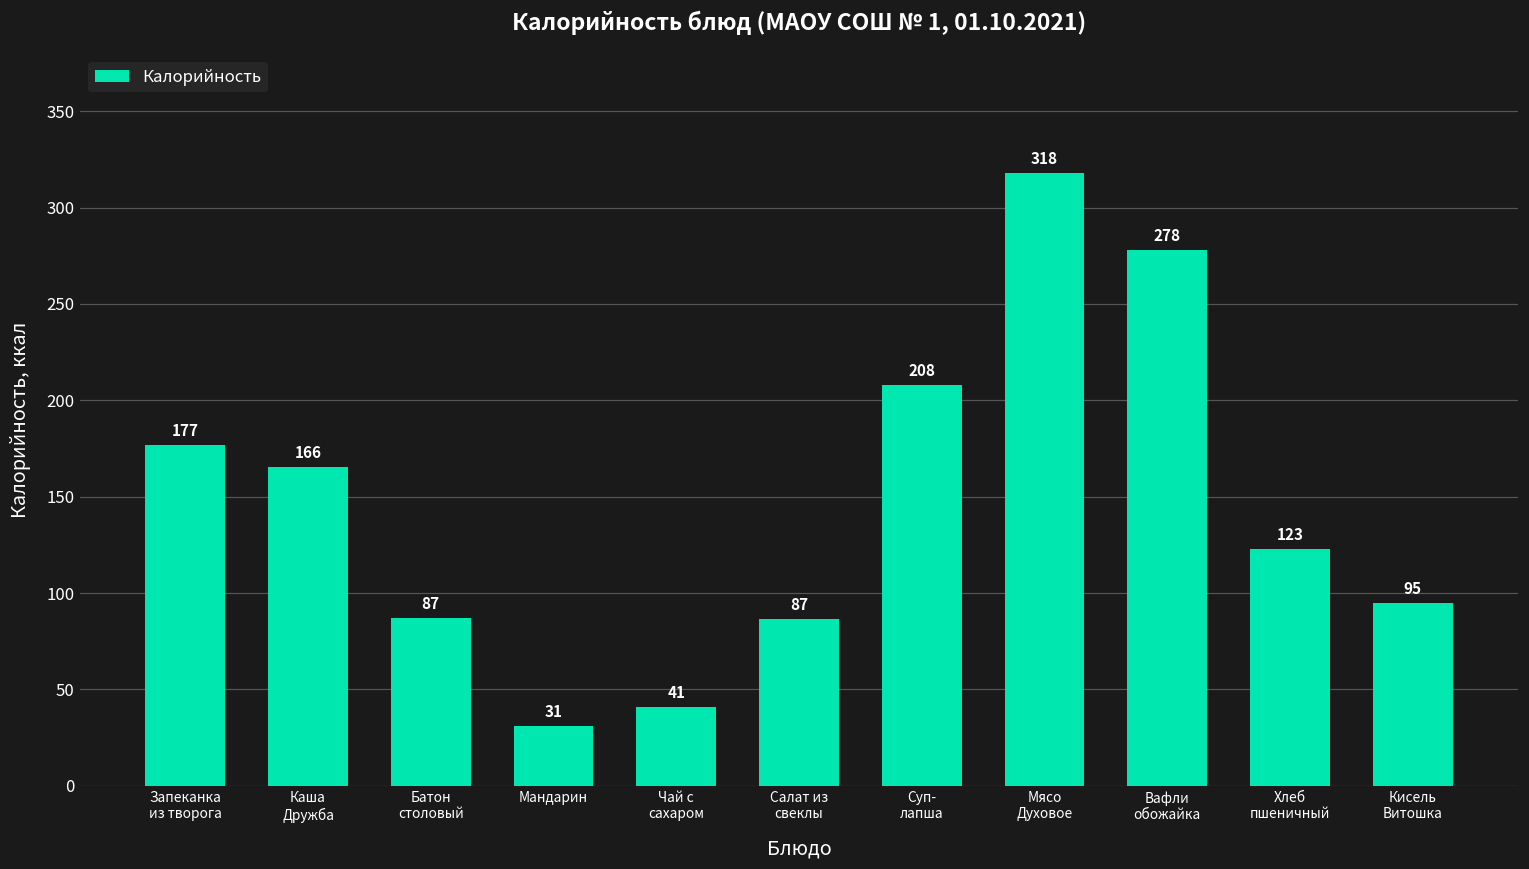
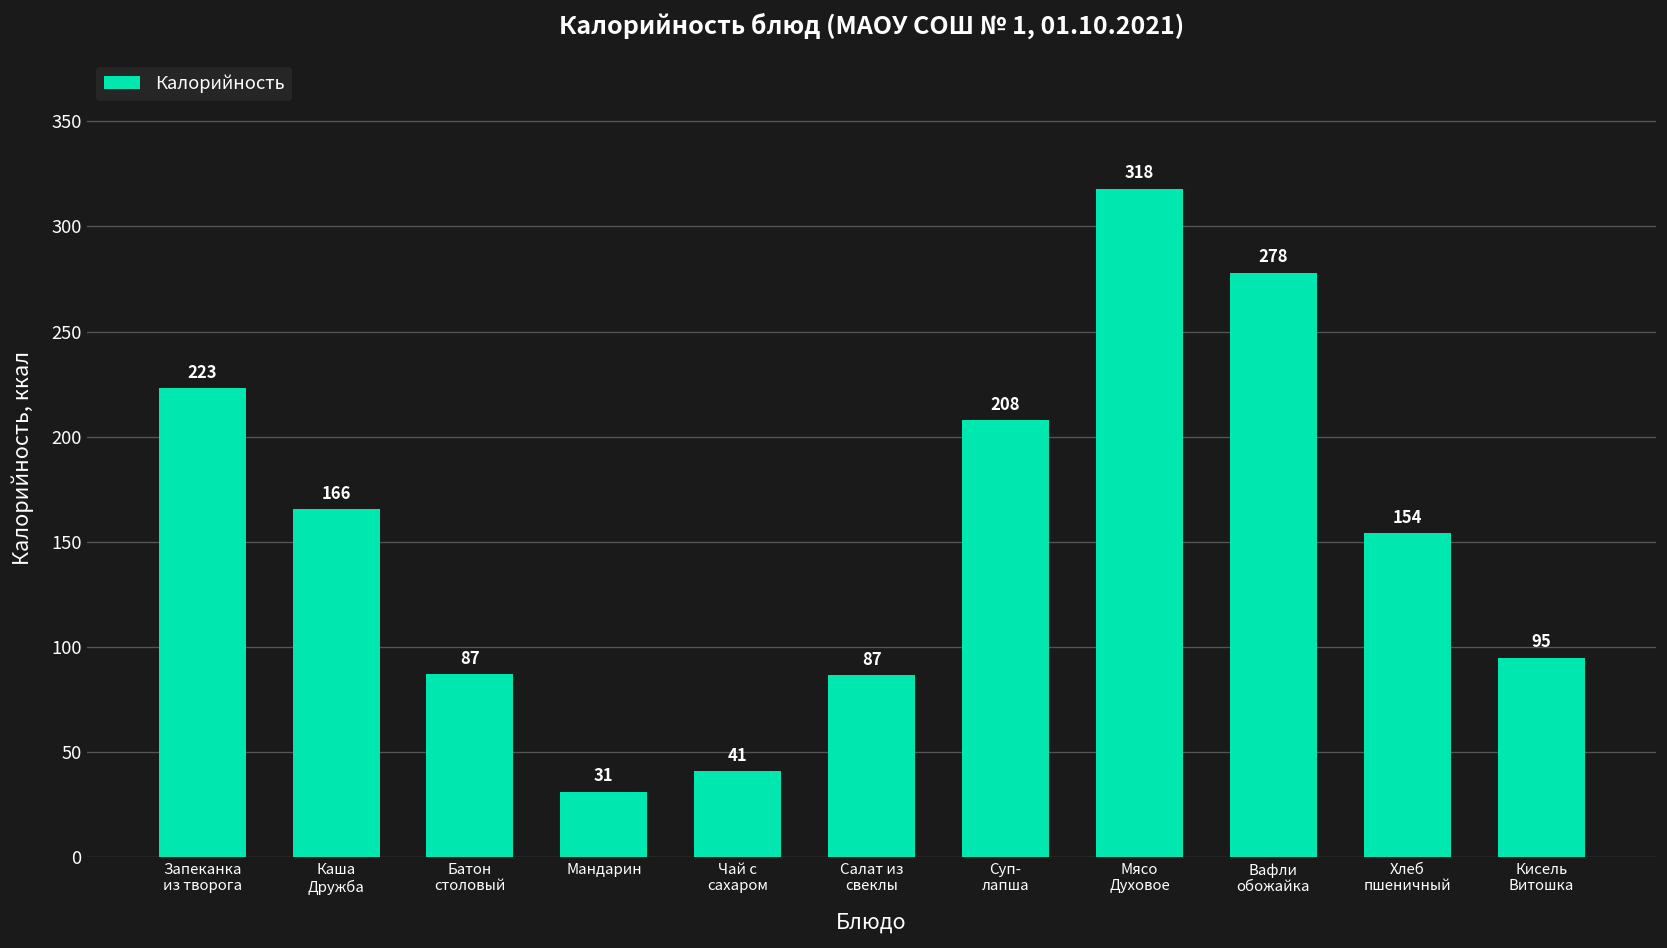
Запеканка из творога: 177 -> 223
Хлеб пшеничный: 123 -> 154
